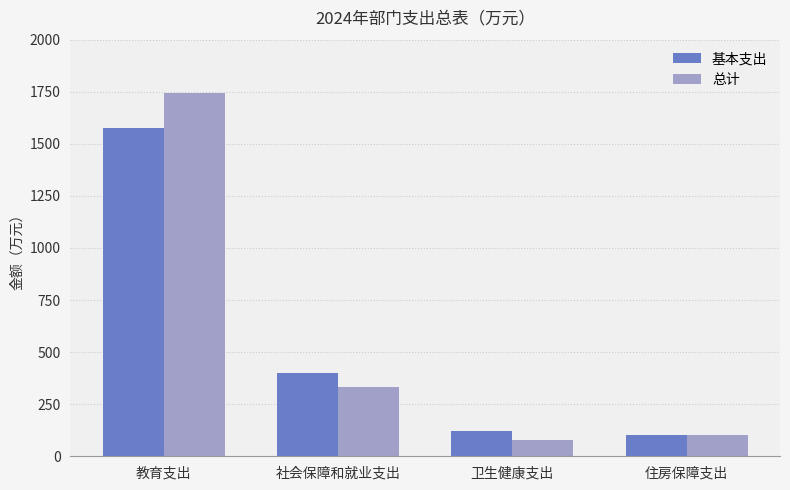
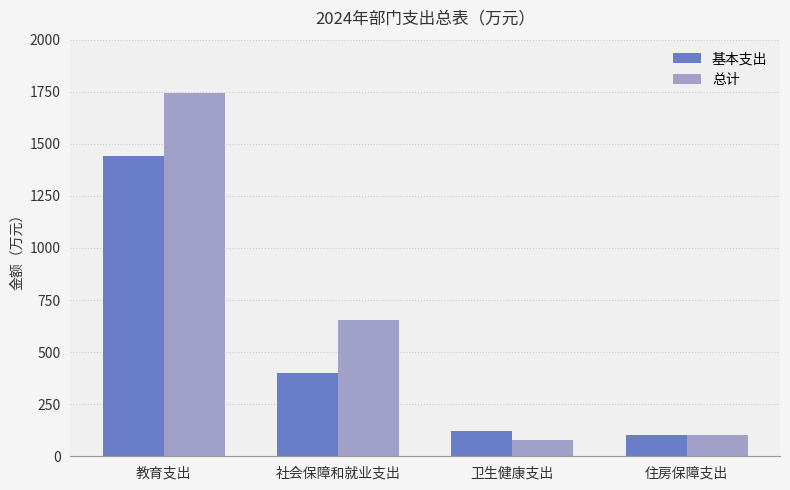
基本支出, 教育支出: 1580 -> 1440
总计, 社会保障和就业支出: 330 -> 650
